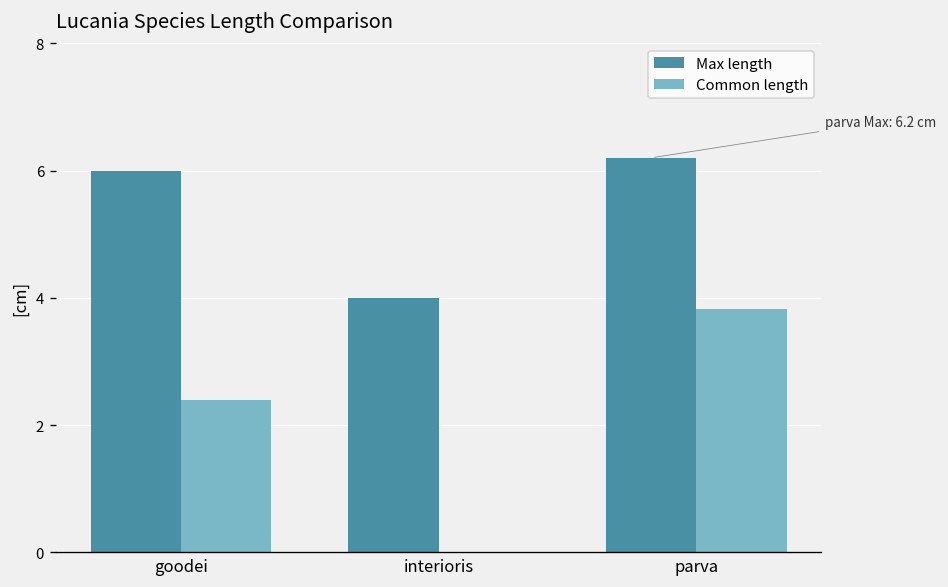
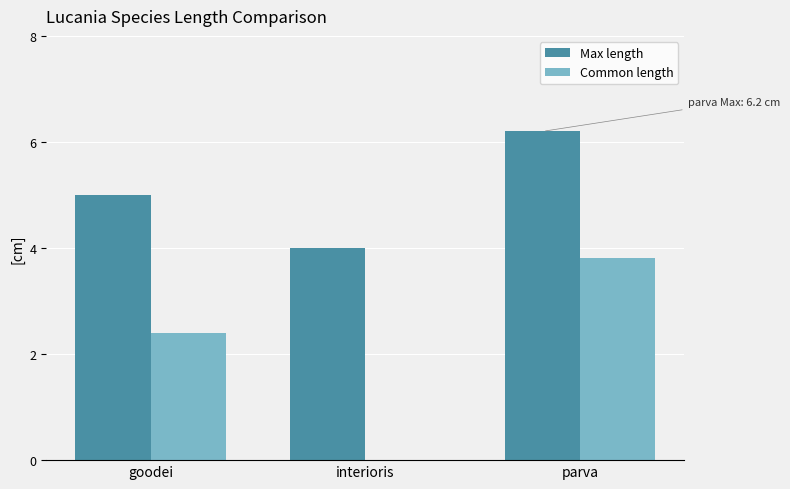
Max length, goodei: 6 -> 5
